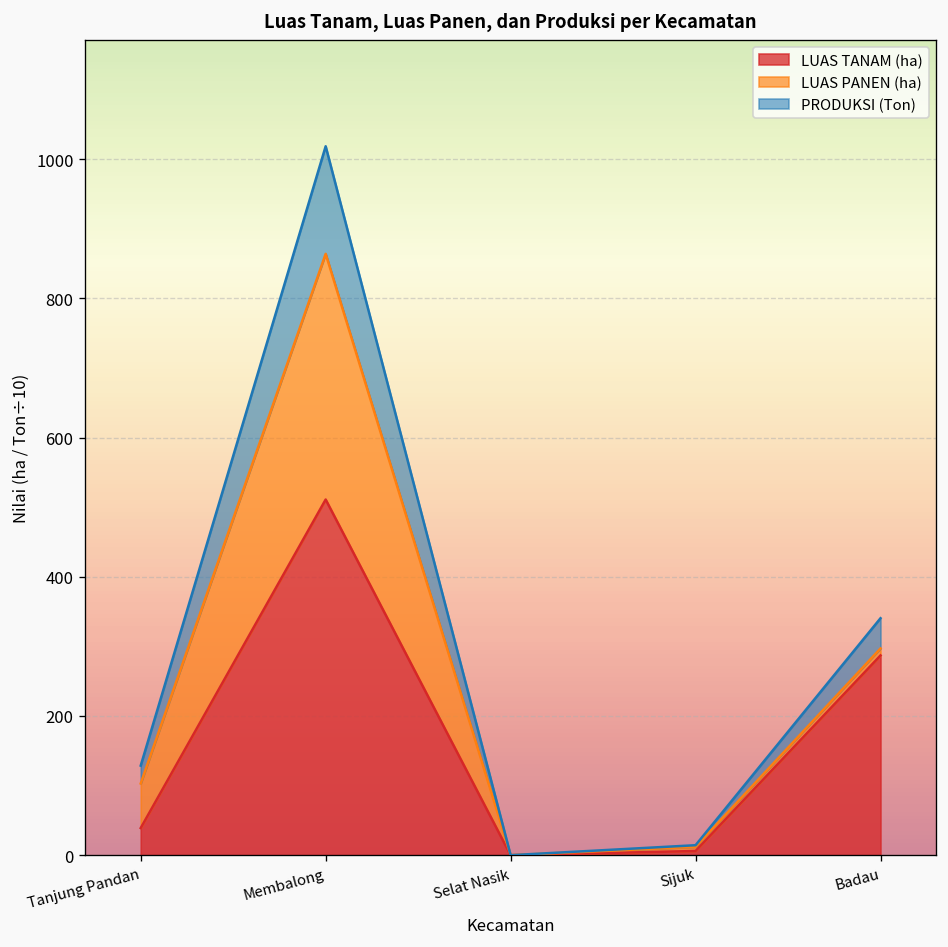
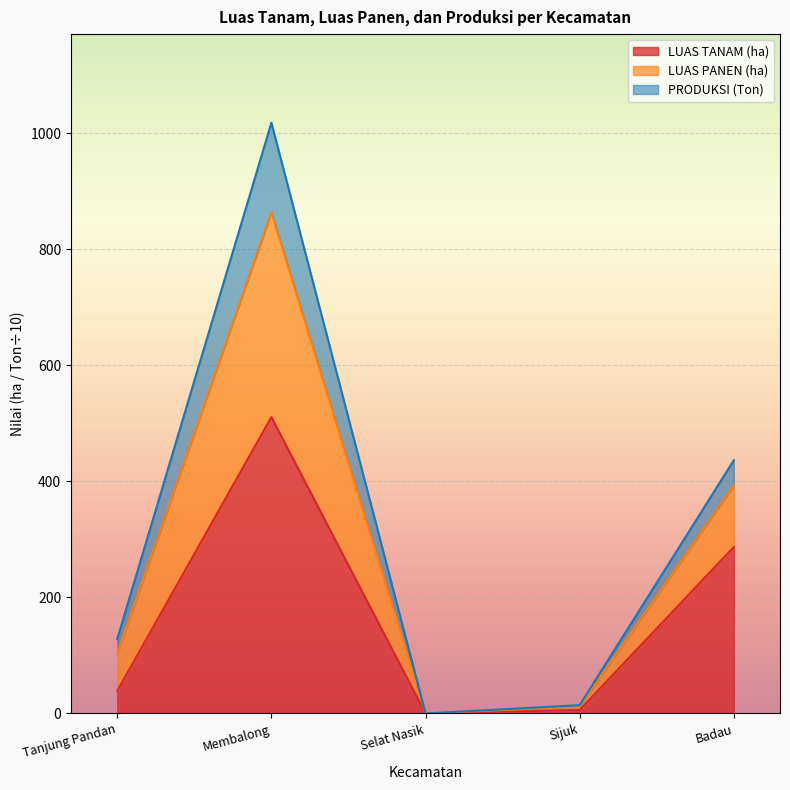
LUAS PANEN (ha), Badau: 10 -> 110
